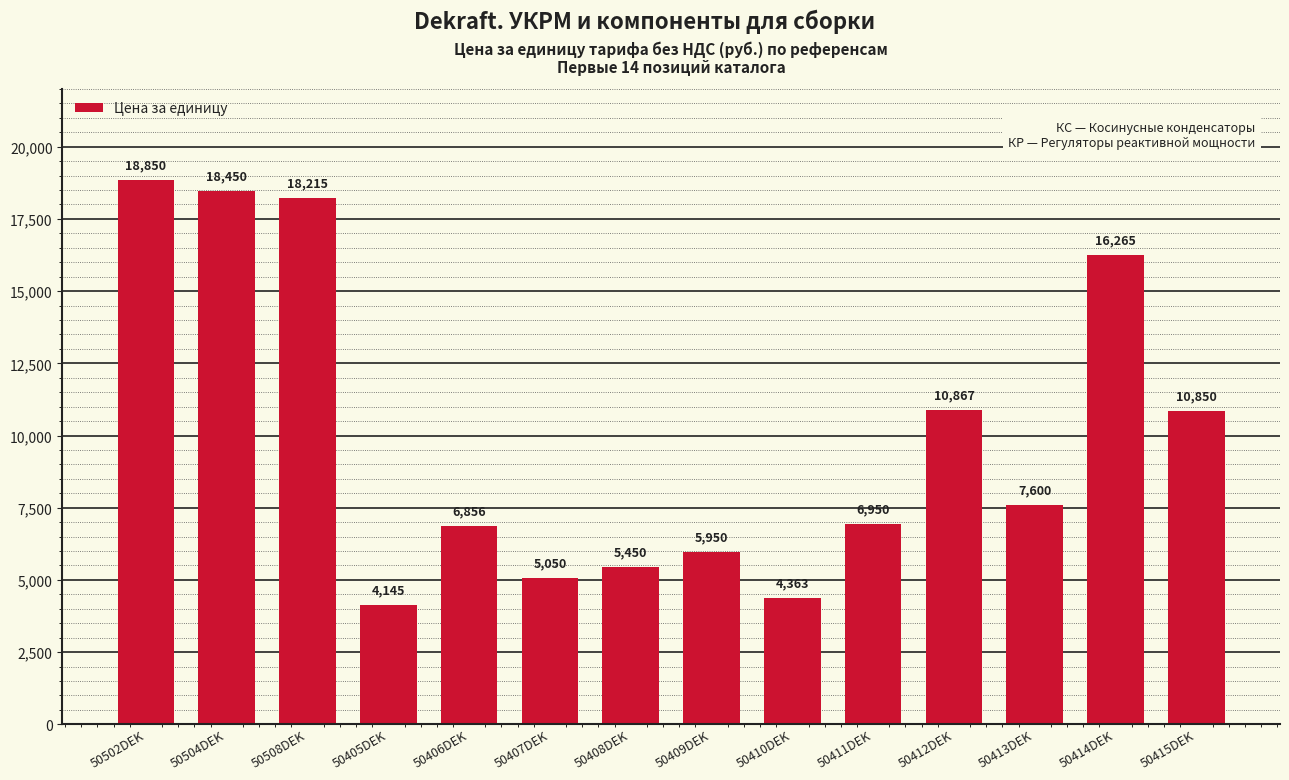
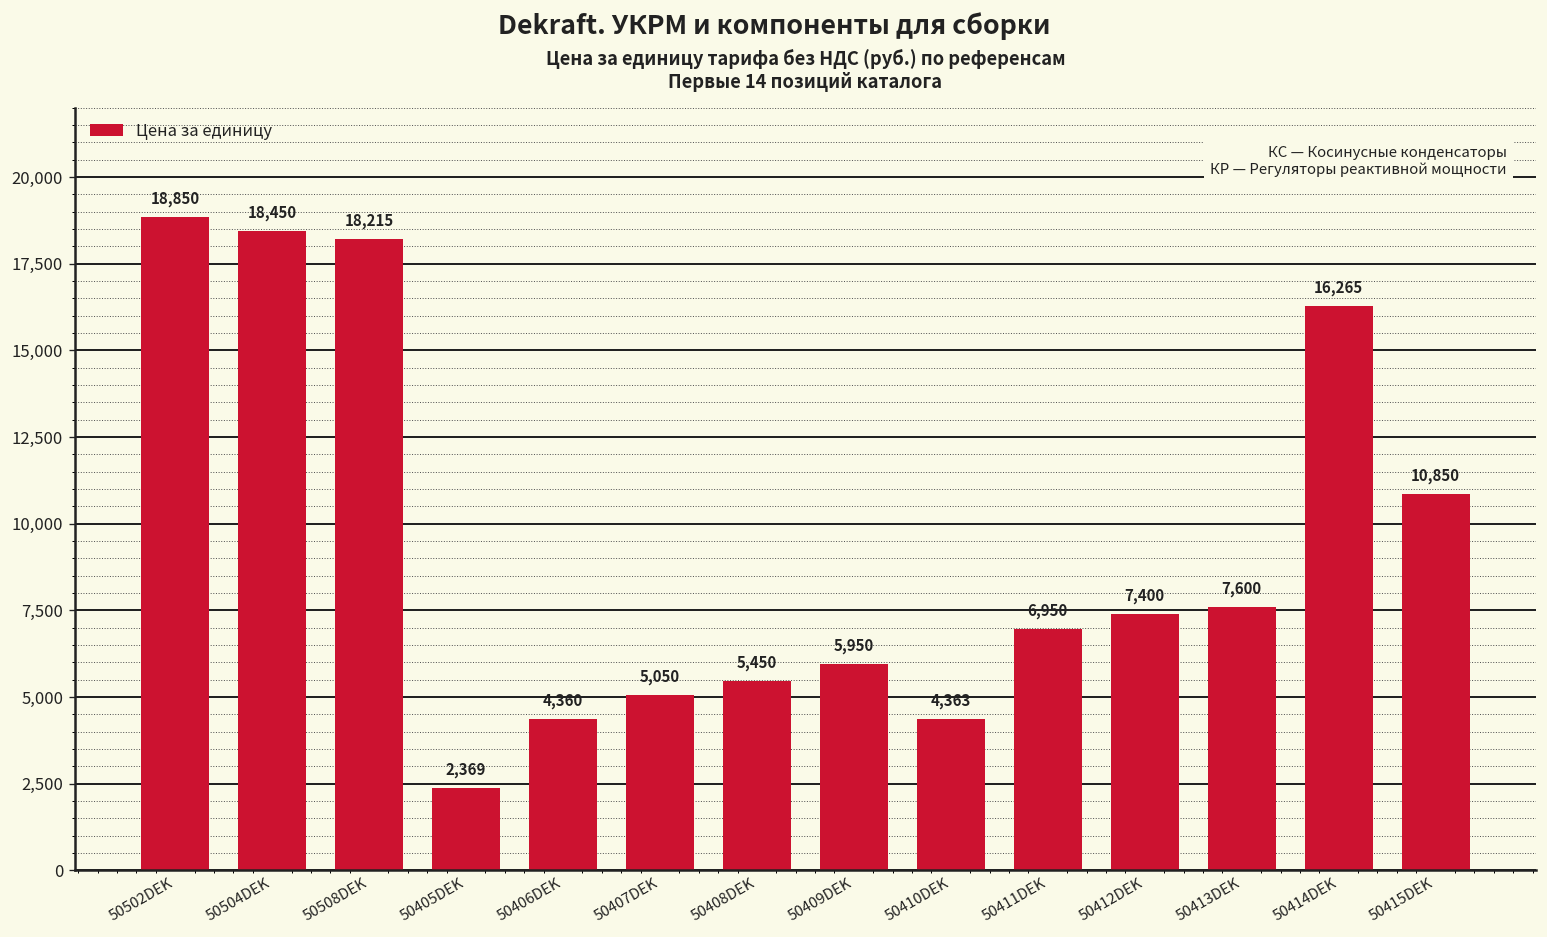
50405DEK: 4,145 -> 2,369
50406DEK: 6,856 -> 4,360
50412DEK: 10,867 -> 7,400
